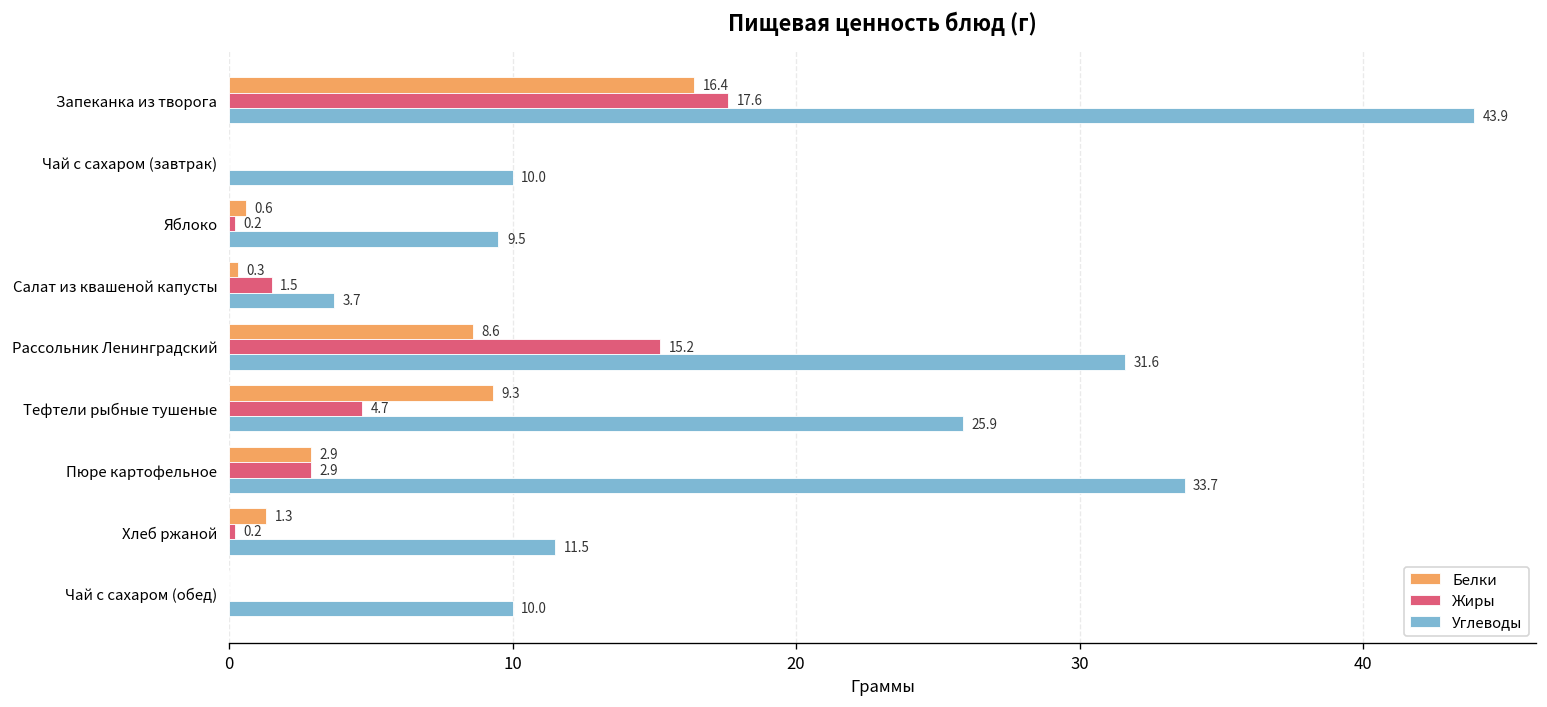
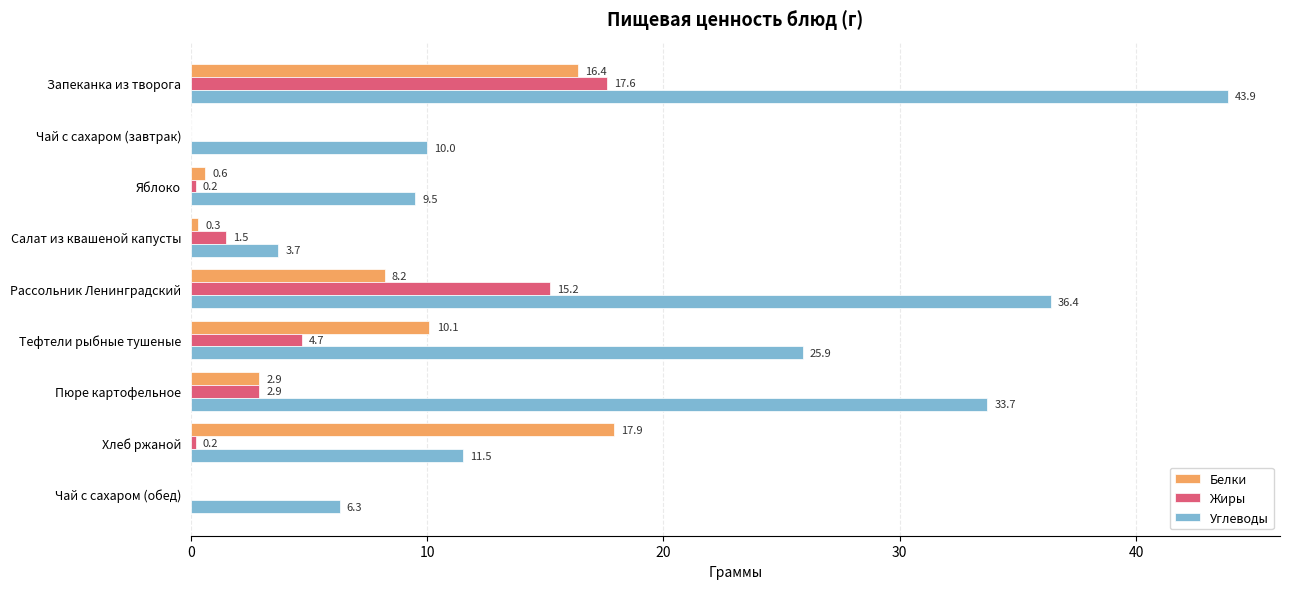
Белки, Рассольник Ленинградский: 8.6 -> 8.2
Углеводы, Рассольник Ленинградский: 31.6 -> 36.4
Белки, Тефтели рыбные тушеные: 9.3 -> 10.1
Белки, Хлеб ржаной: 1.3 -> 17.9
Углеводы, Чай с сахаром (обед): 10.0 -> 6.3
